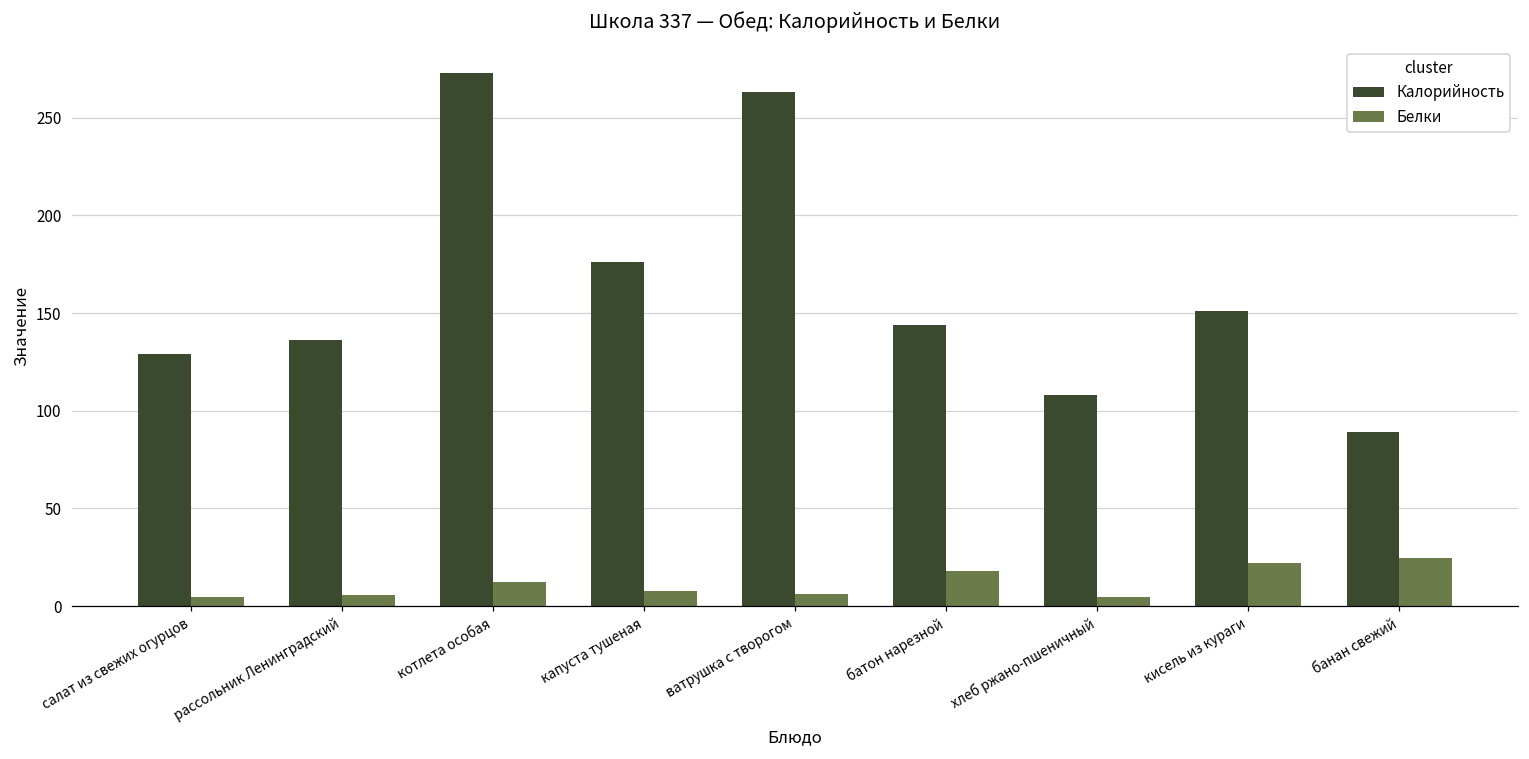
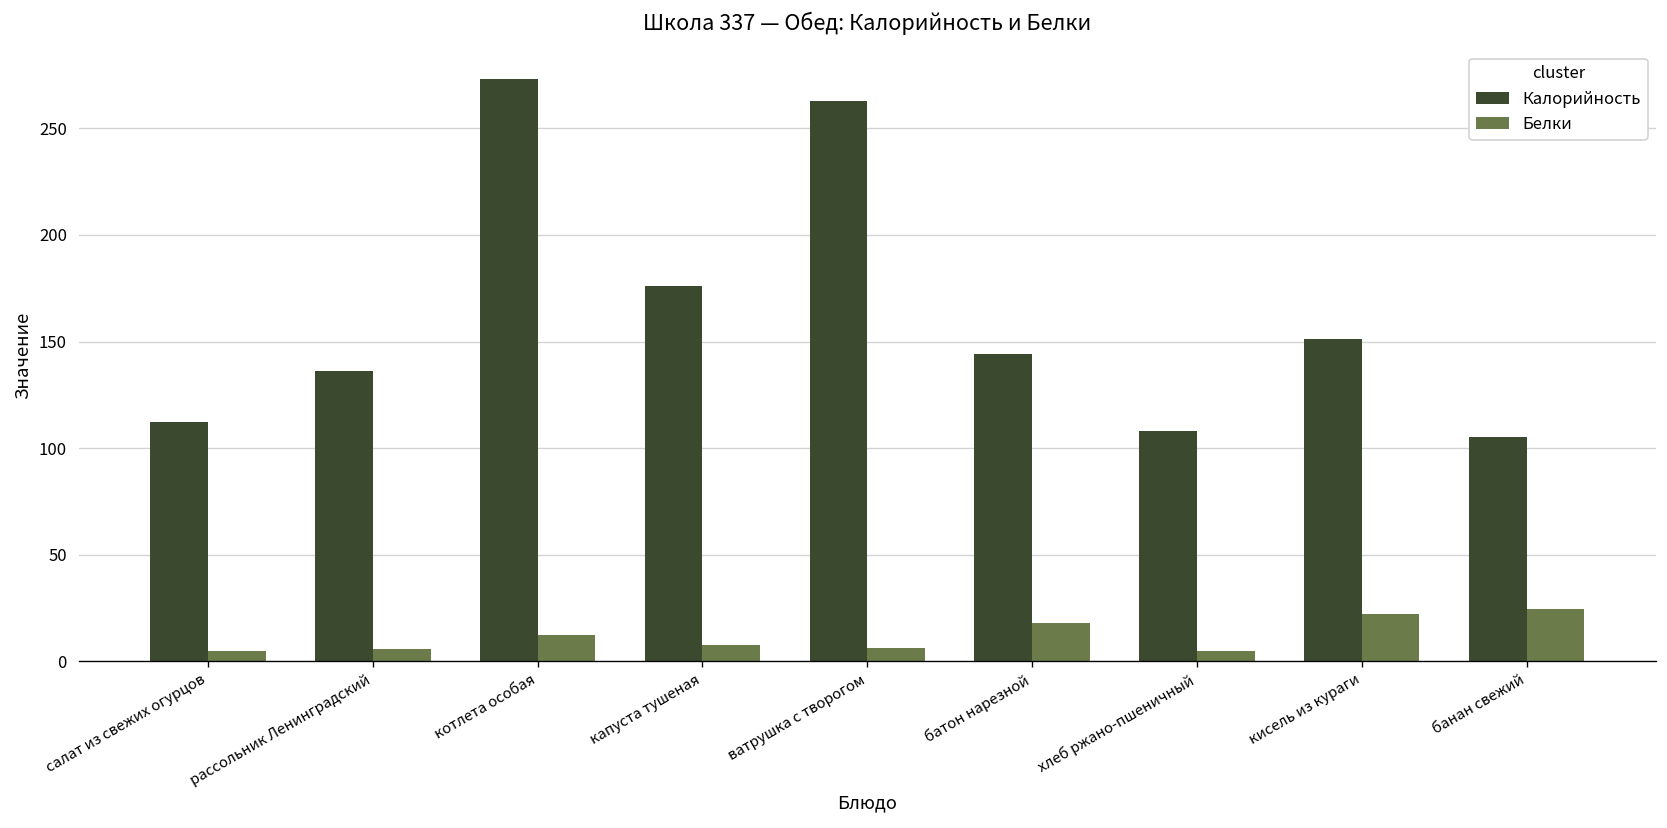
Калорийность, салат из свежих огурцов: 129 -> 112
Калорийность, банан свежий: 89 -> 105
